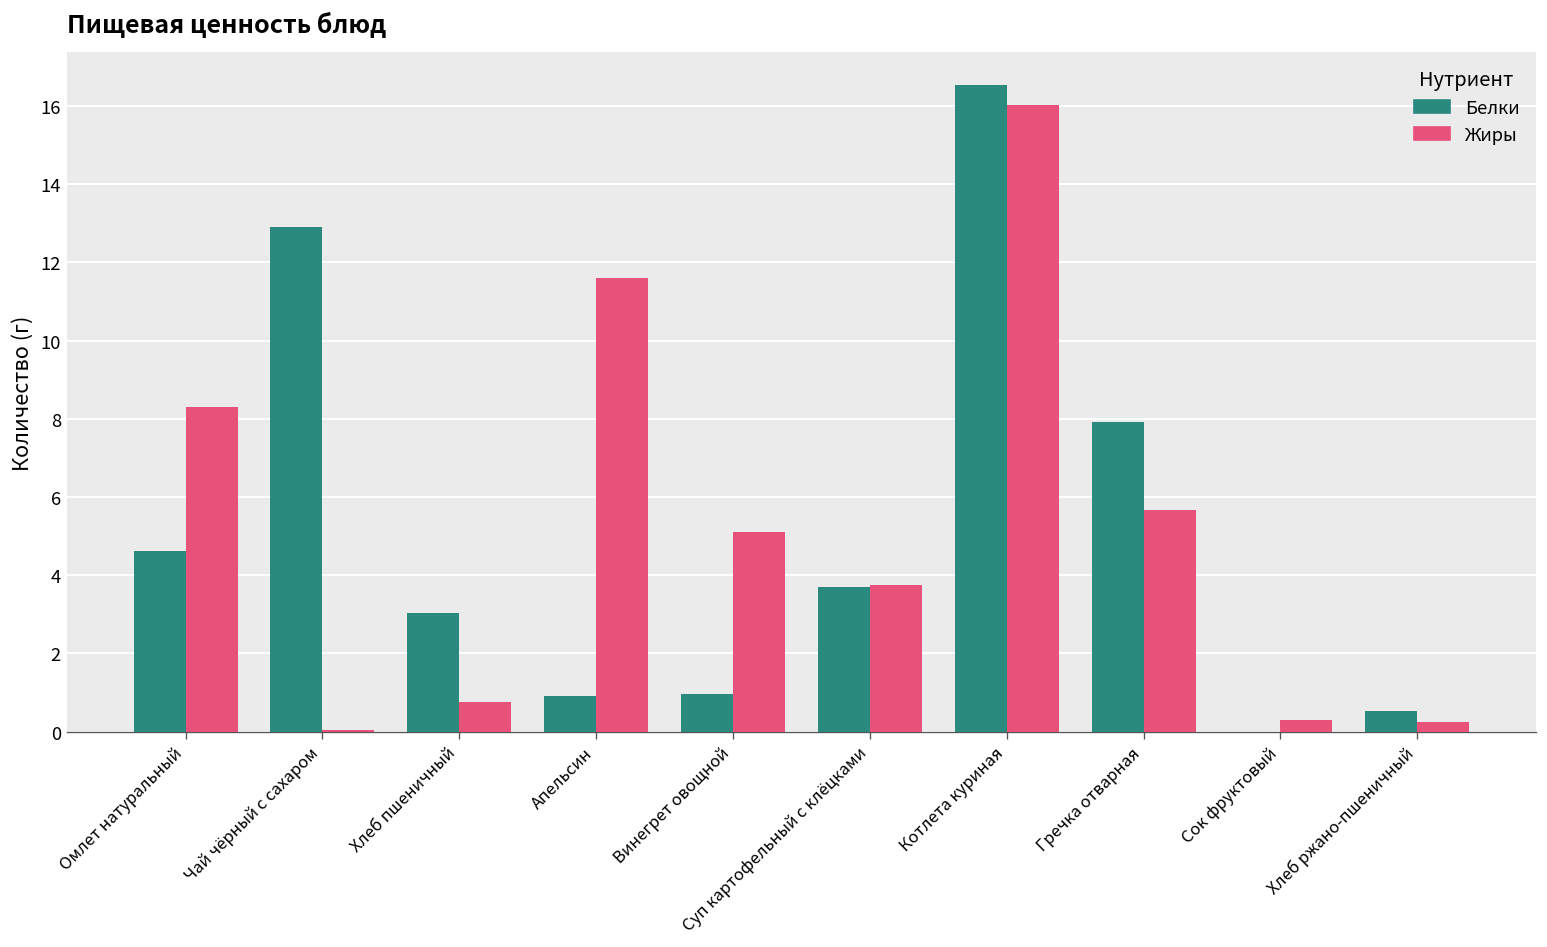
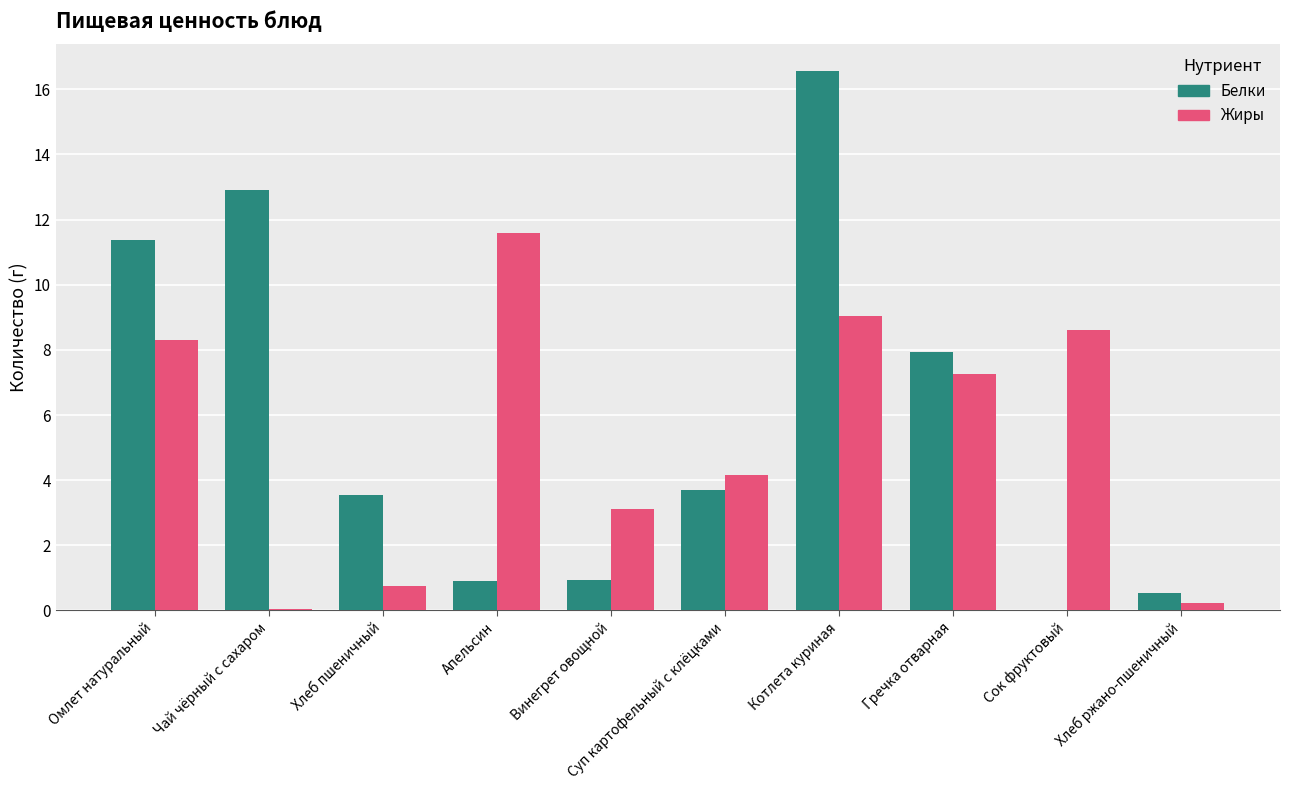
Белки, Омлет натуральный: 4.6 -> 11.4
Белки, Хлеб пшеничный: 3.0 -> 3.6
Жиры, Винегрет овощной: 5.1 -> 3.1
Жиры, Суп картофельный с клёцками: 3.7 -> 4.2
Жиры, Котлета куриная: 16.0 -> 9.0
Жиры, Гречка отварная: 5.7 -> 7.3
Жиры, Сок фруктовый: 0.3 -> 8.6
